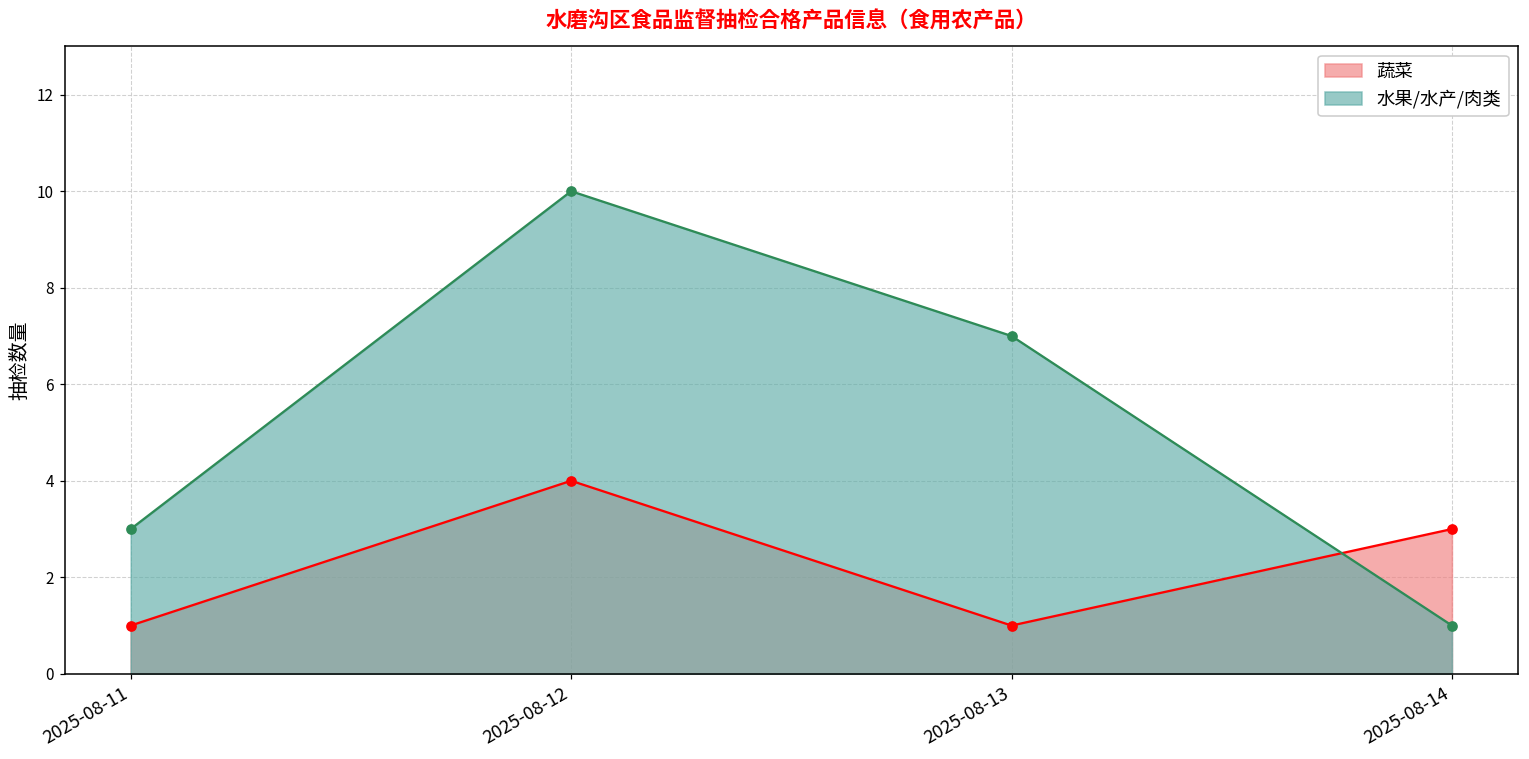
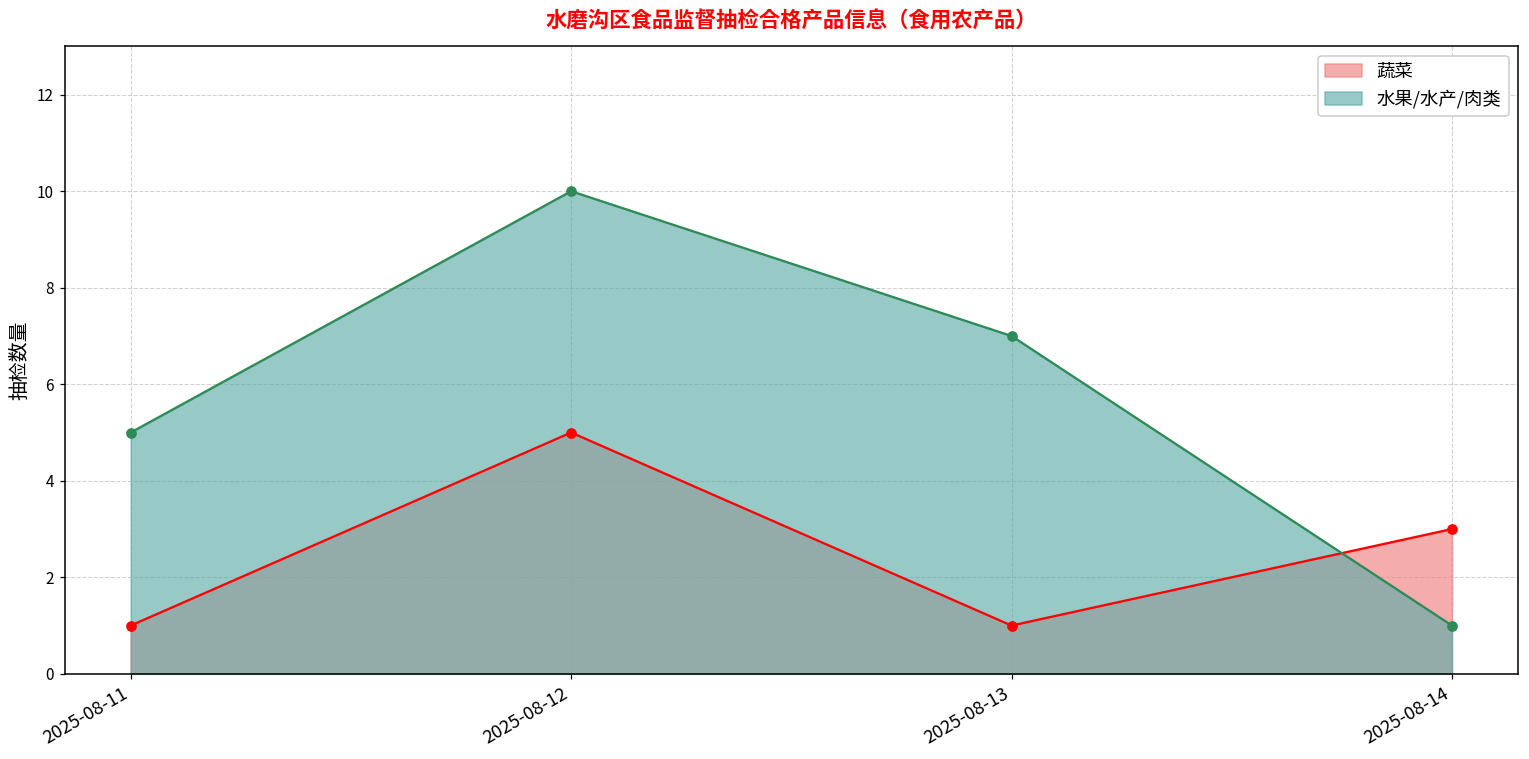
水果/水产/肉类, 2025-08-11: 3 -> 5
蔬菜, 2025-08-12: 4 -> 5
